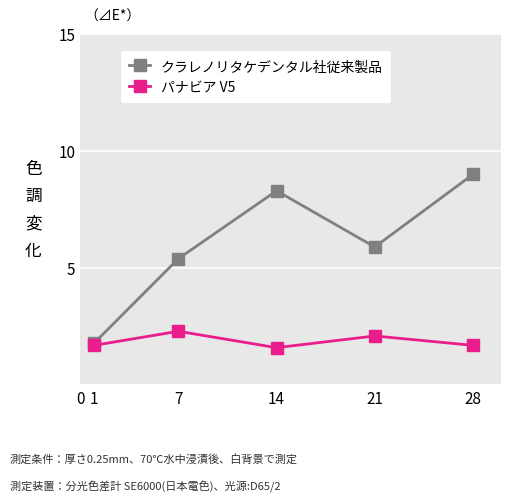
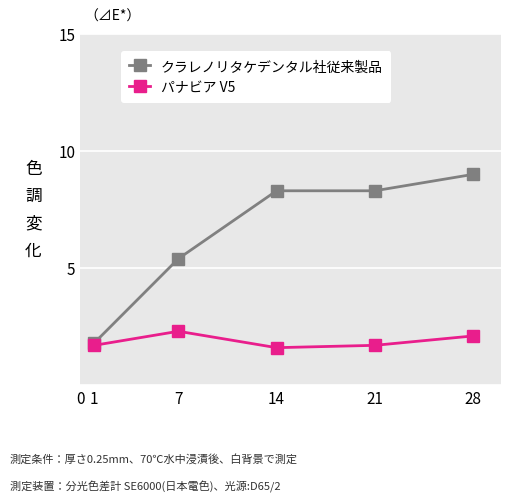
クラレノリタケデンタル社従来製品, 21: 5.9 -> 8.3
パナビア V5, 21: 2.1 -> 1.7
パナビア V5, 28: 1.7 -> 2.1
